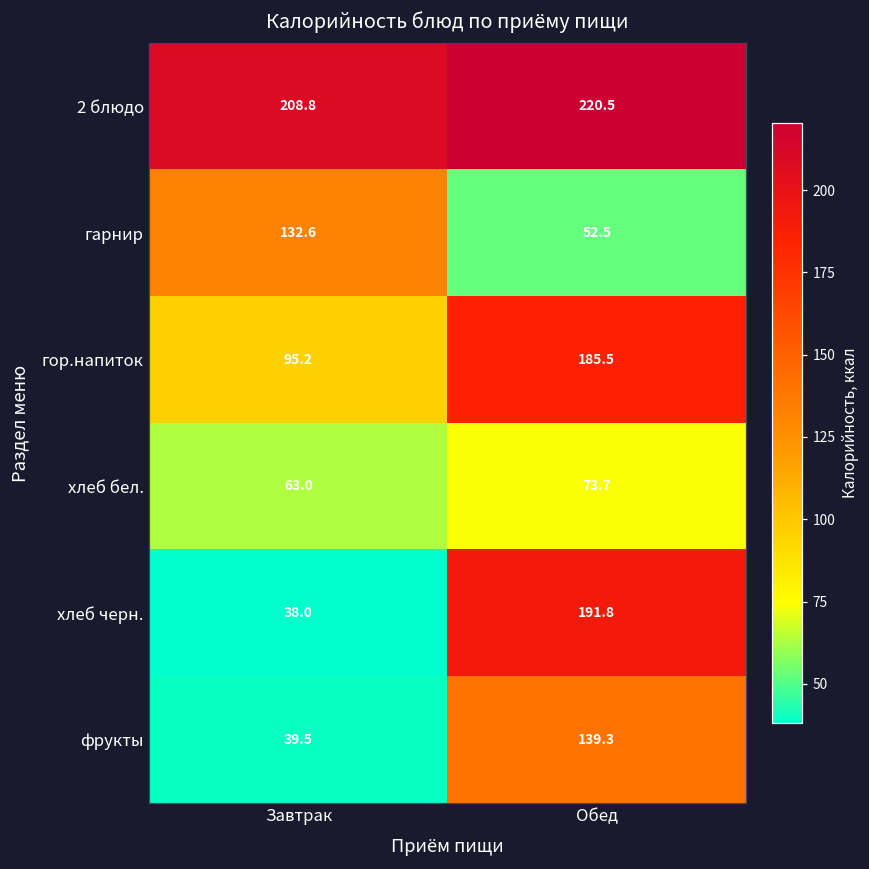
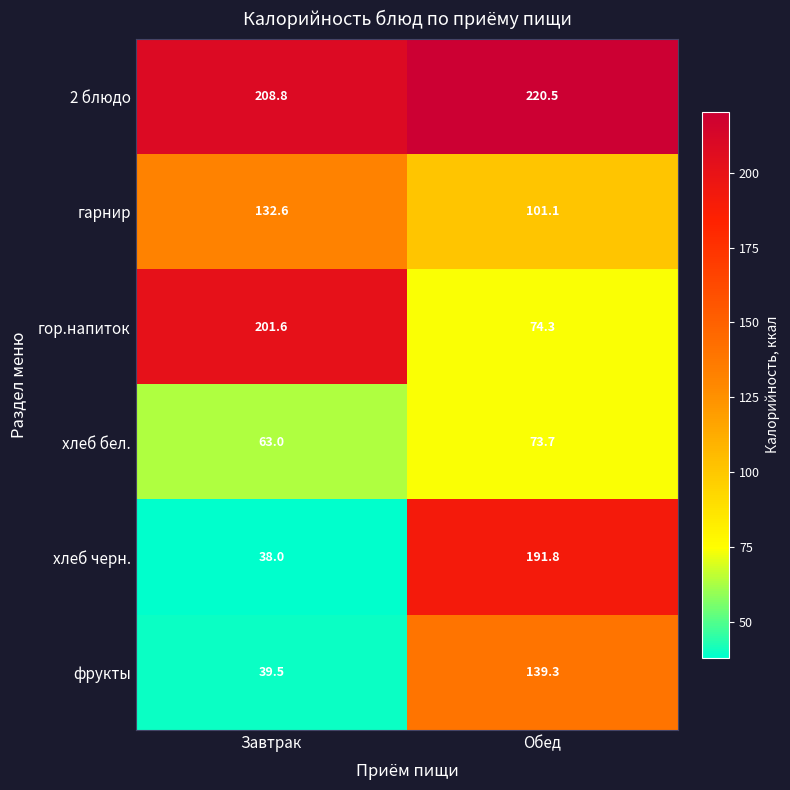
гарнир, Обед: 52.5 -> 101.1
гор.напиток, Завтрак: 95.2 -> 201.6
гор.напиток, Обед: 185.5 -> 74.3
